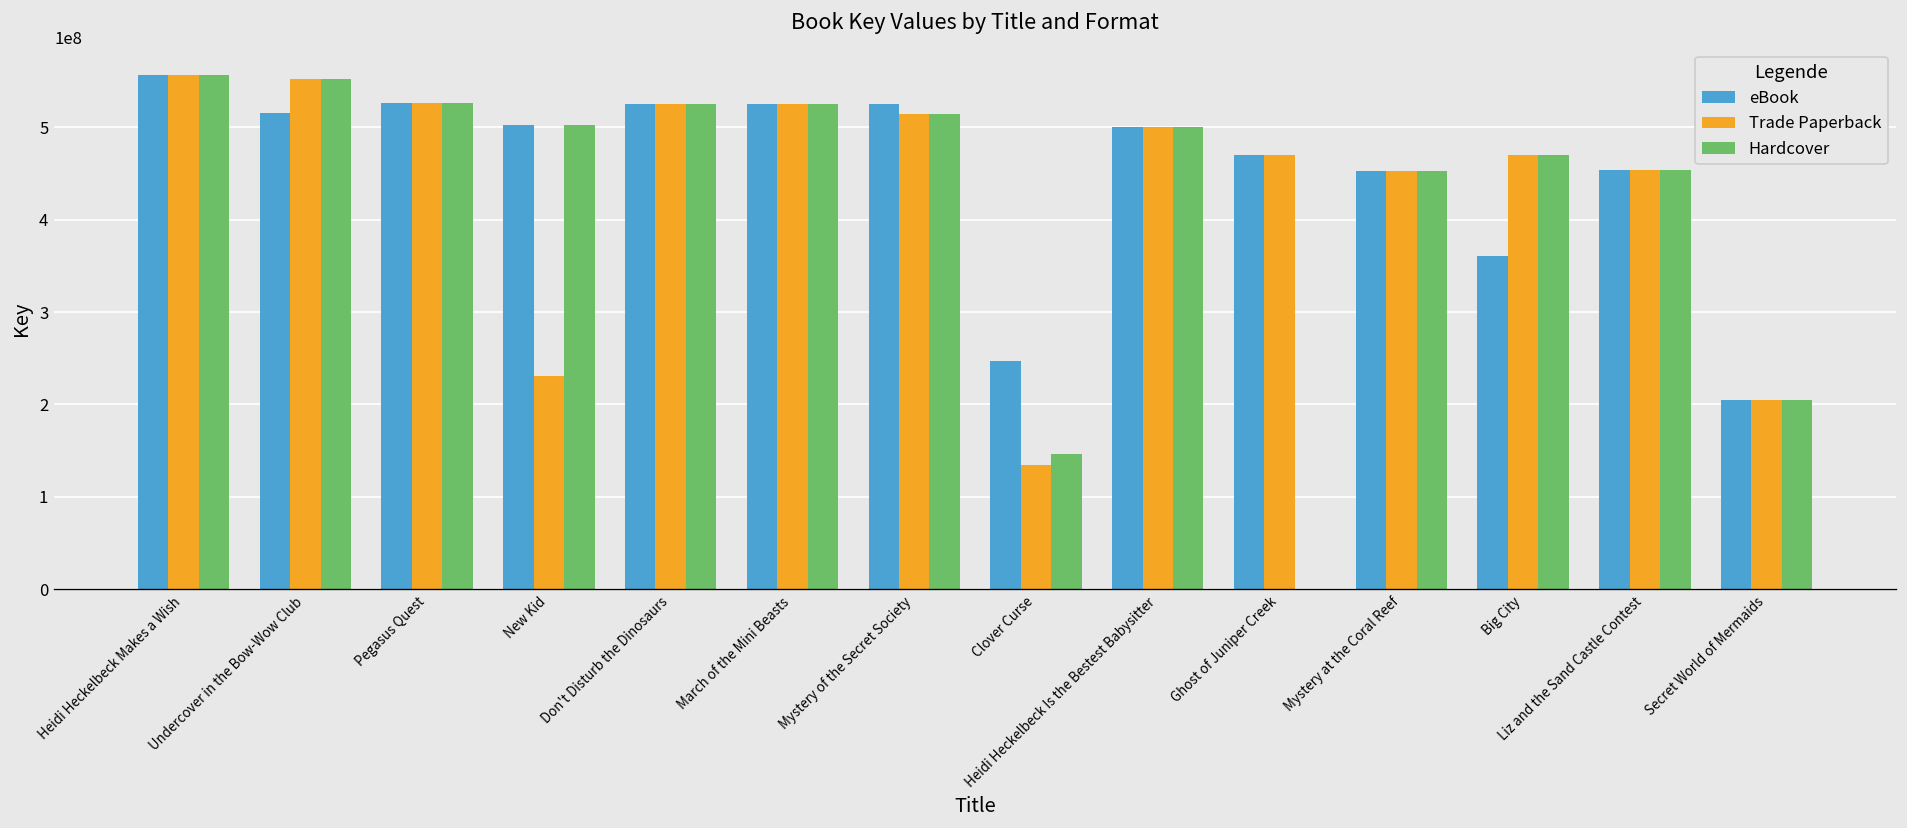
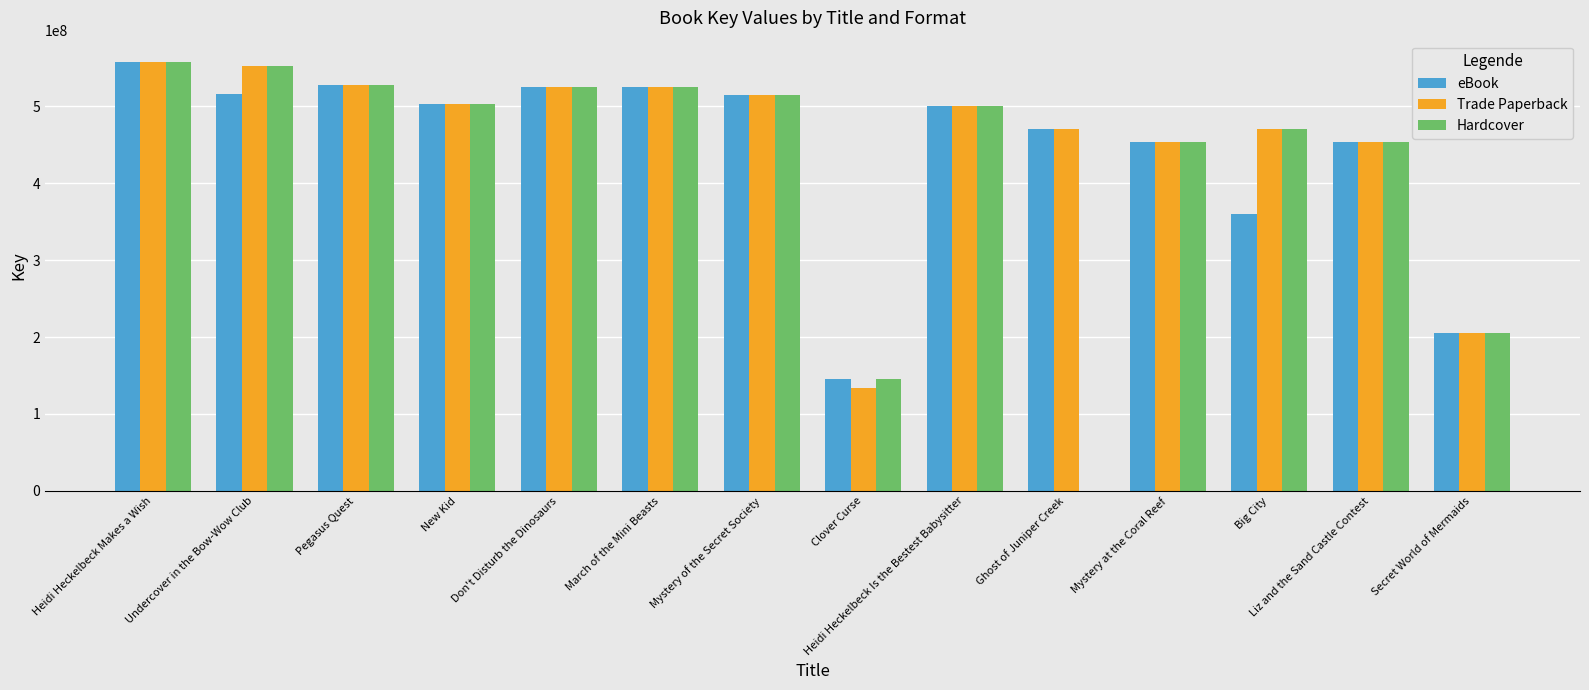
Trade Paperback, New Kid: 230000000 -> 500000000
eBook, Mystery of the Secret Society: 520000000 -> 510000000
eBook, Clover Curse: 250000000 -> 150000000
